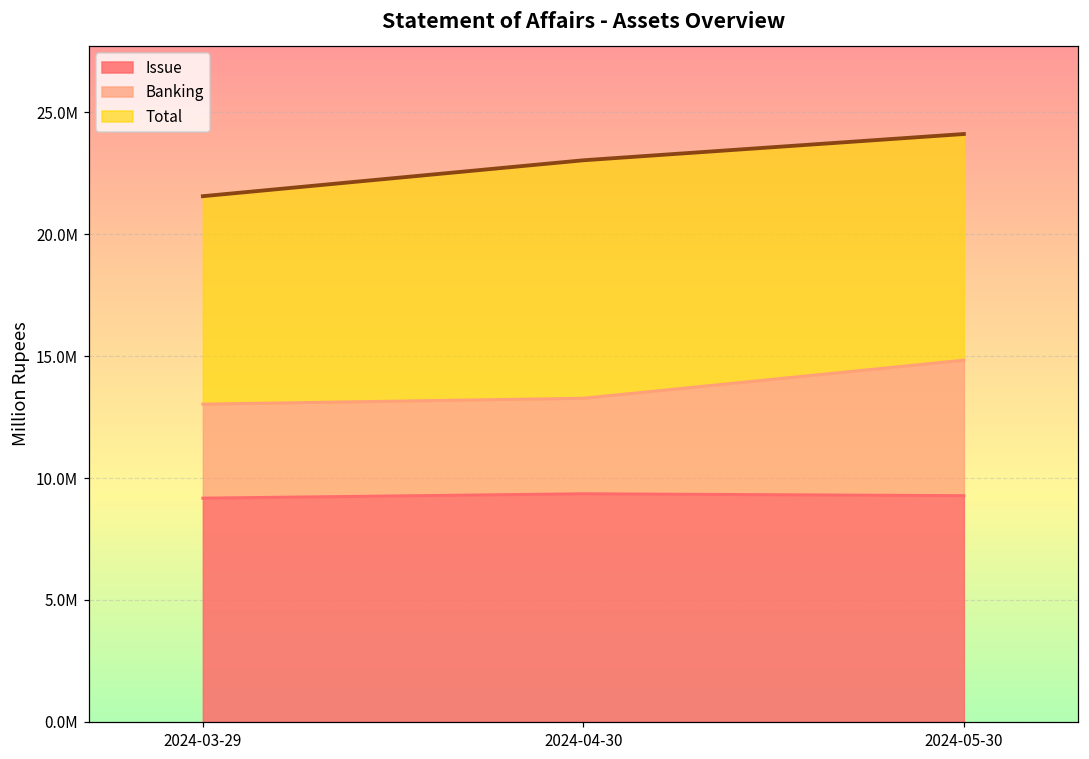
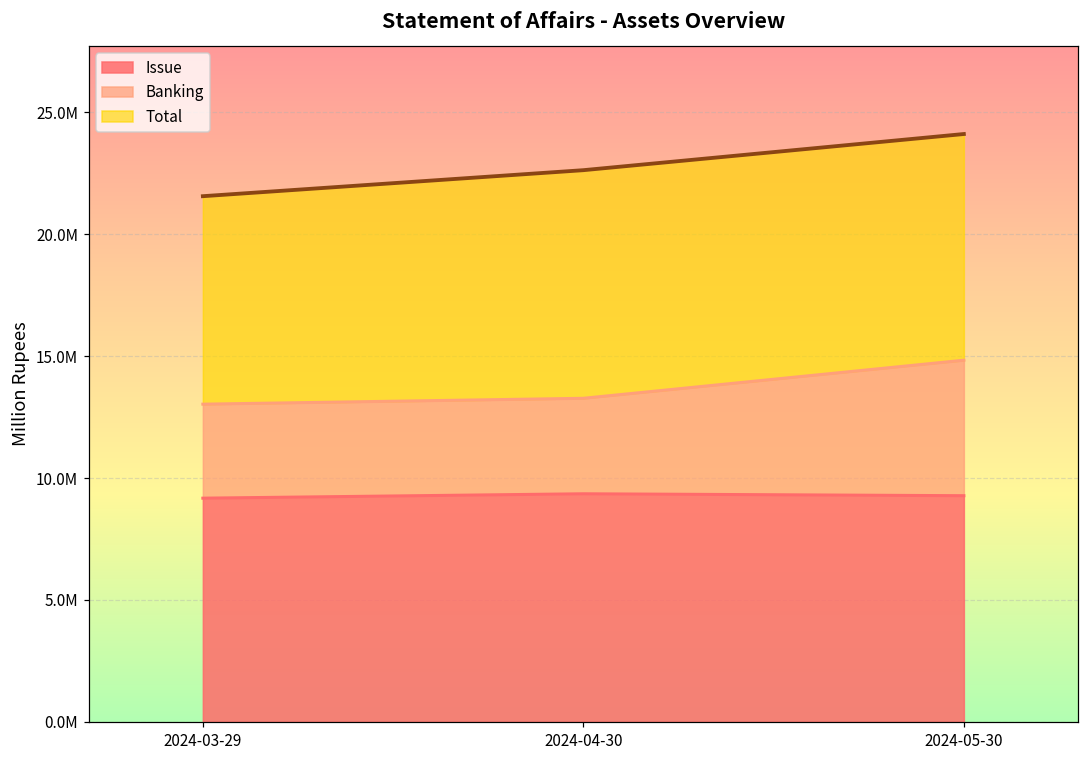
Total, 2024-04-30: 23000000 -> 22600000
